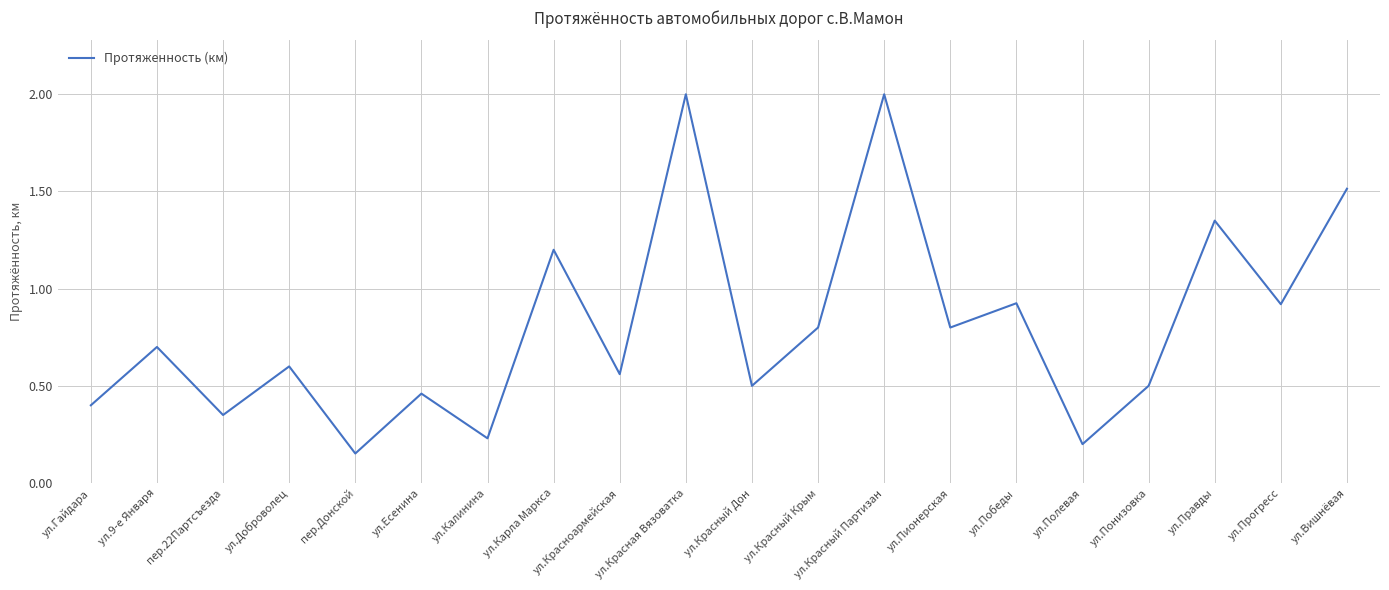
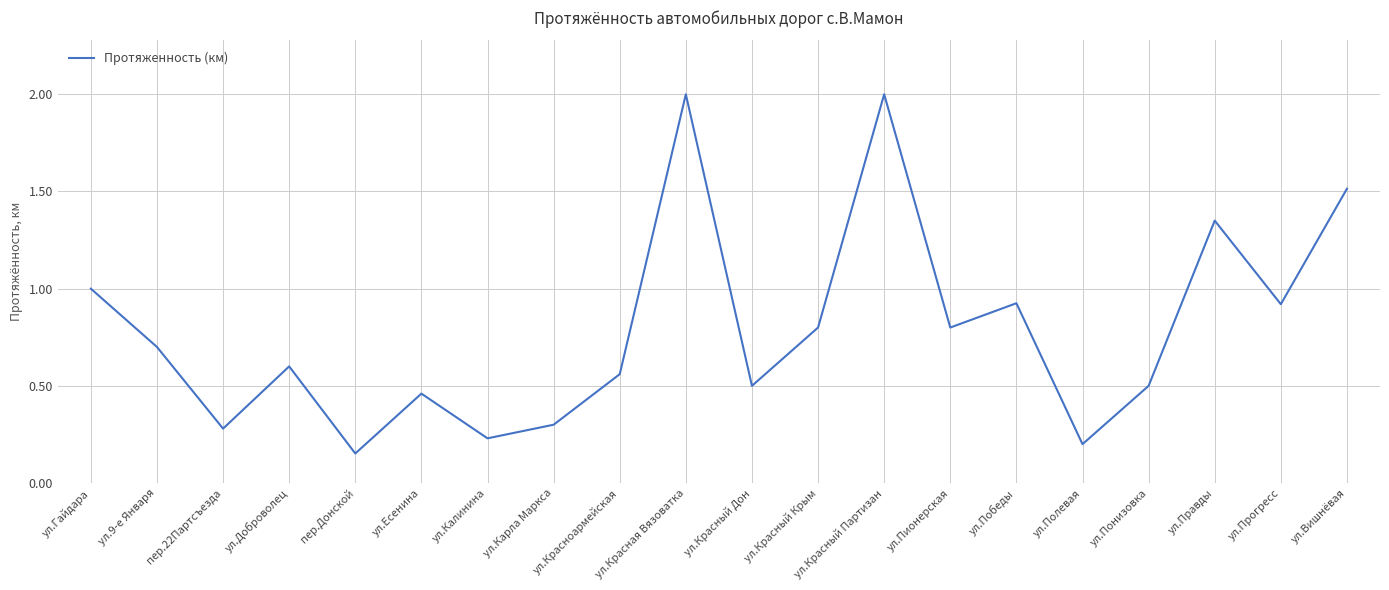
ул.Гайдара: 0.4 -> 1.0
пер.22Партсъезда: 0.35 -> 0.28
ул.Карла Маркса: 1.2 -> 0.3
